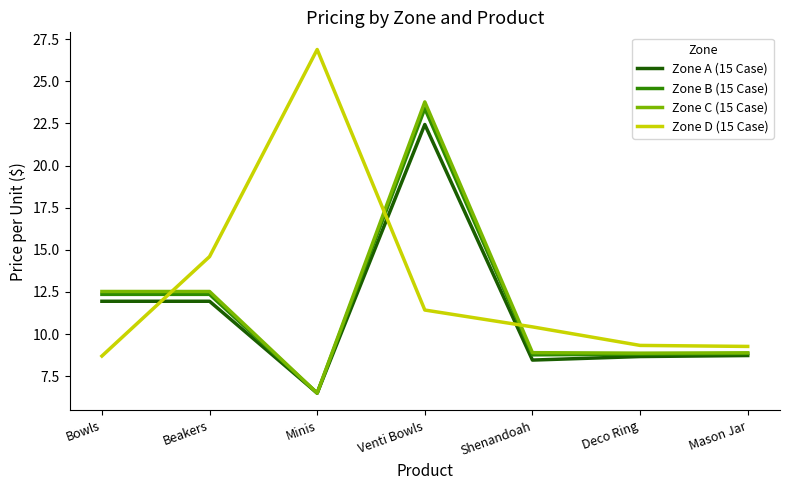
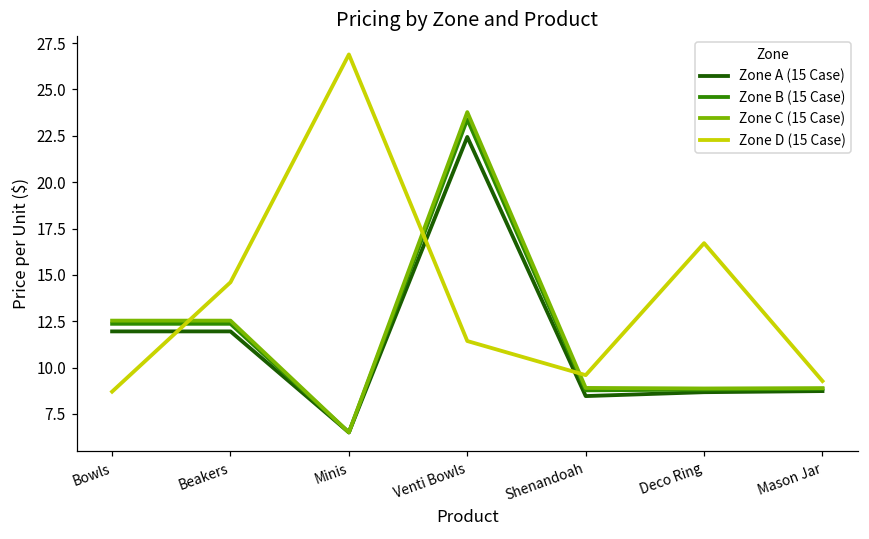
Zone D (15 Case), Shenandoah: 10.4 -> 9.6
Zone D (15 Case), Deco Ring: 9.3 -> 16.7
